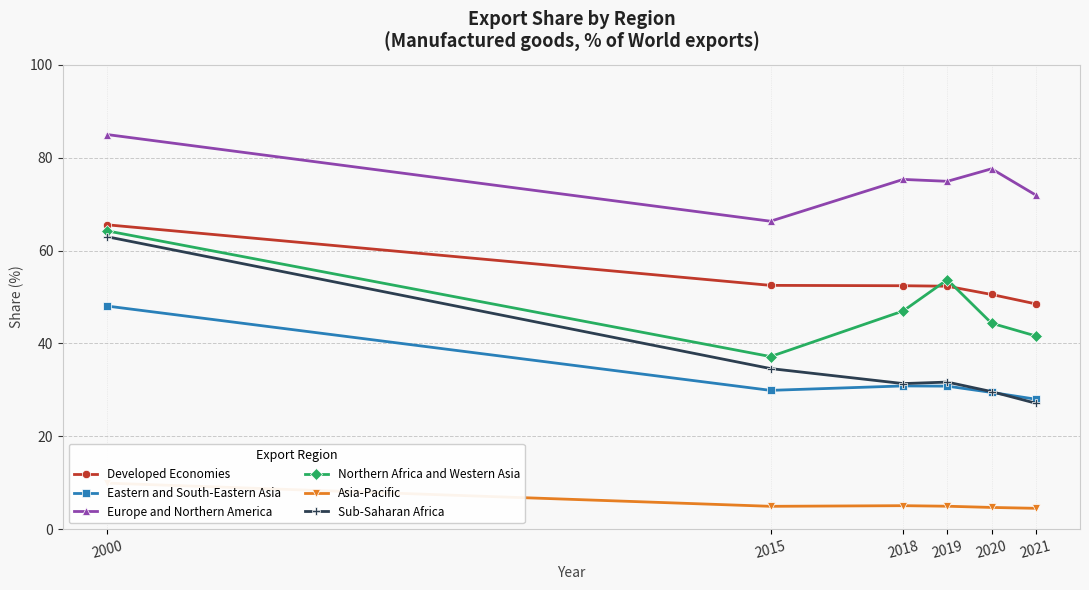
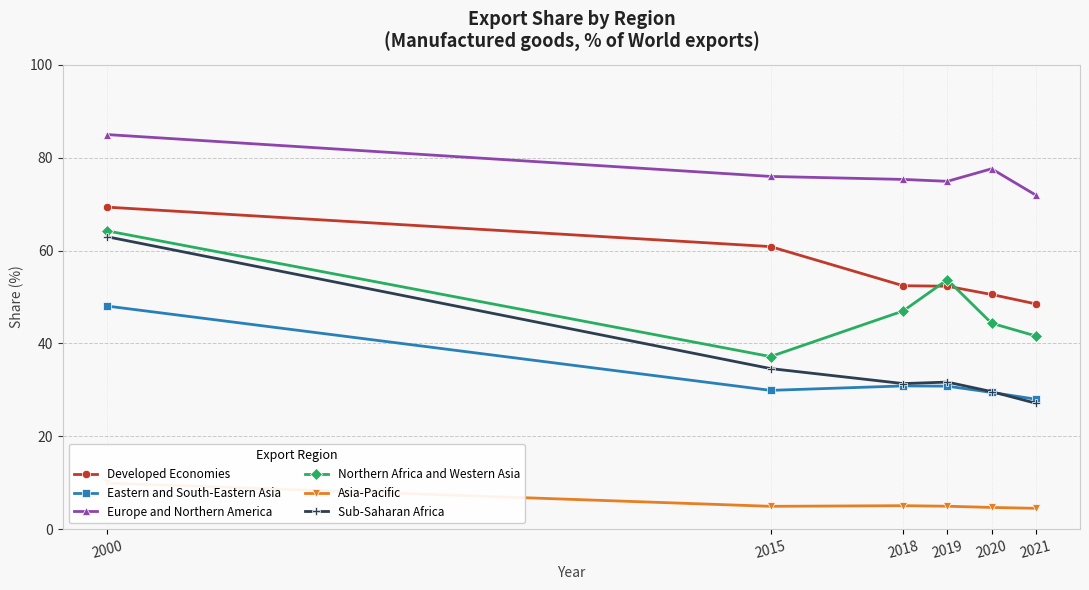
Developed Economies, 2000: 66 -> 69
Developed Economies, 2015: 53 -> 61
Europe and Northern America, 2015: 66 -> 76
